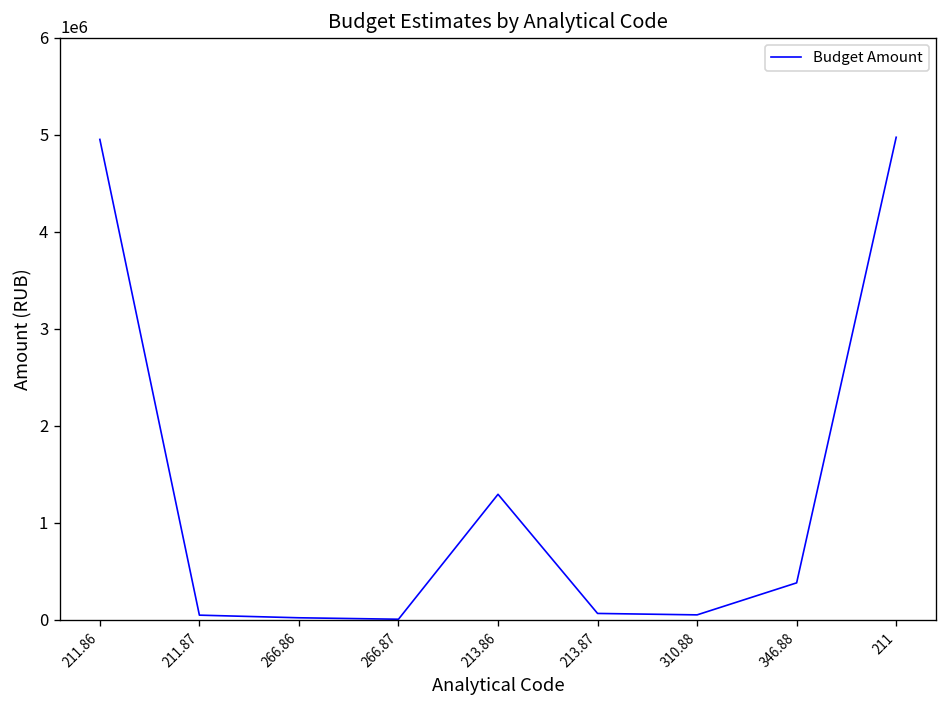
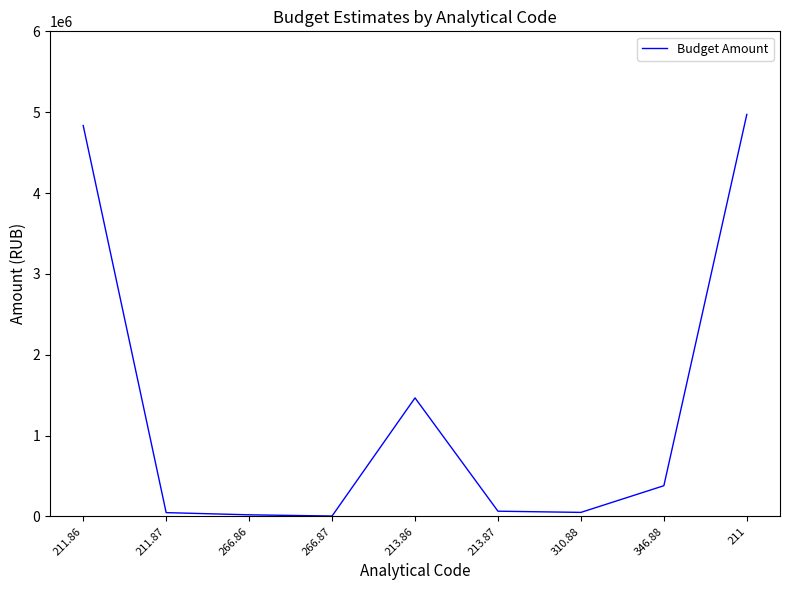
211.86: 5000000 -> 4800000
213.86: 1300000 -> 1500000
